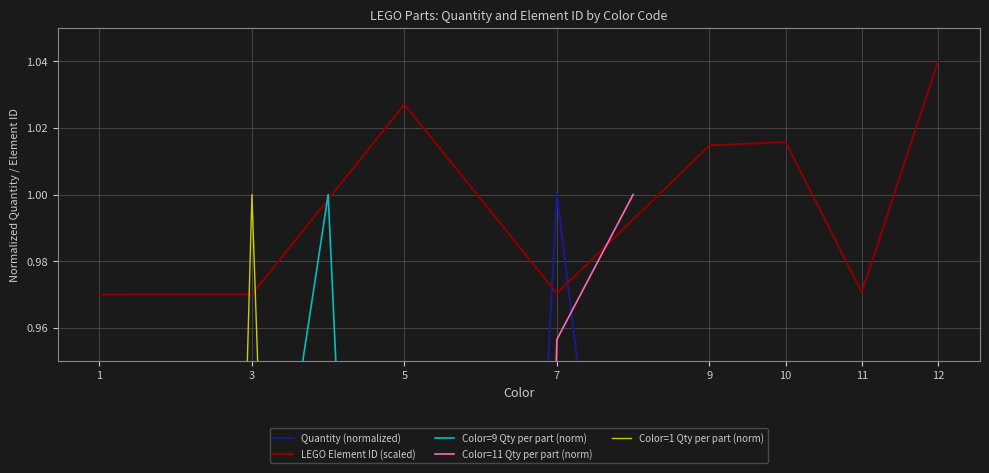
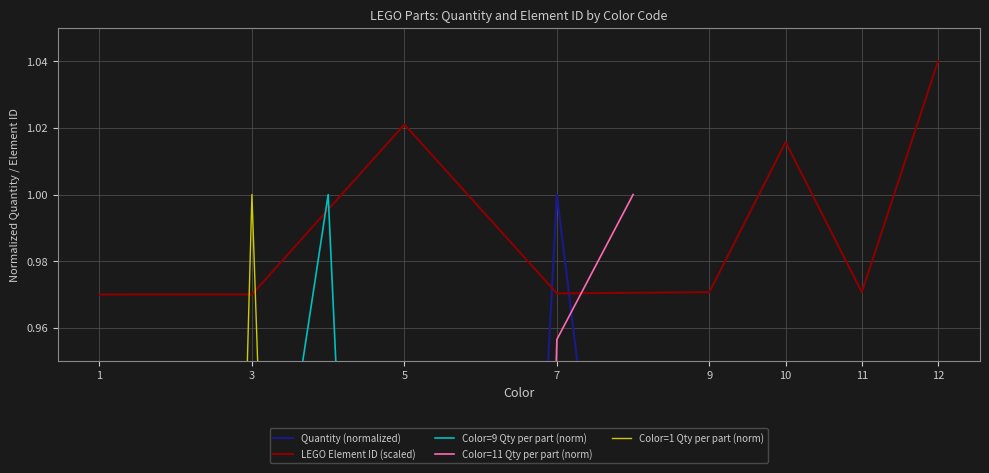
LEGO Element ID (scaled), 5: 1.027 -> 1.021
LEGO Element ID (scaled), 9: 1.015 -> 0.971
